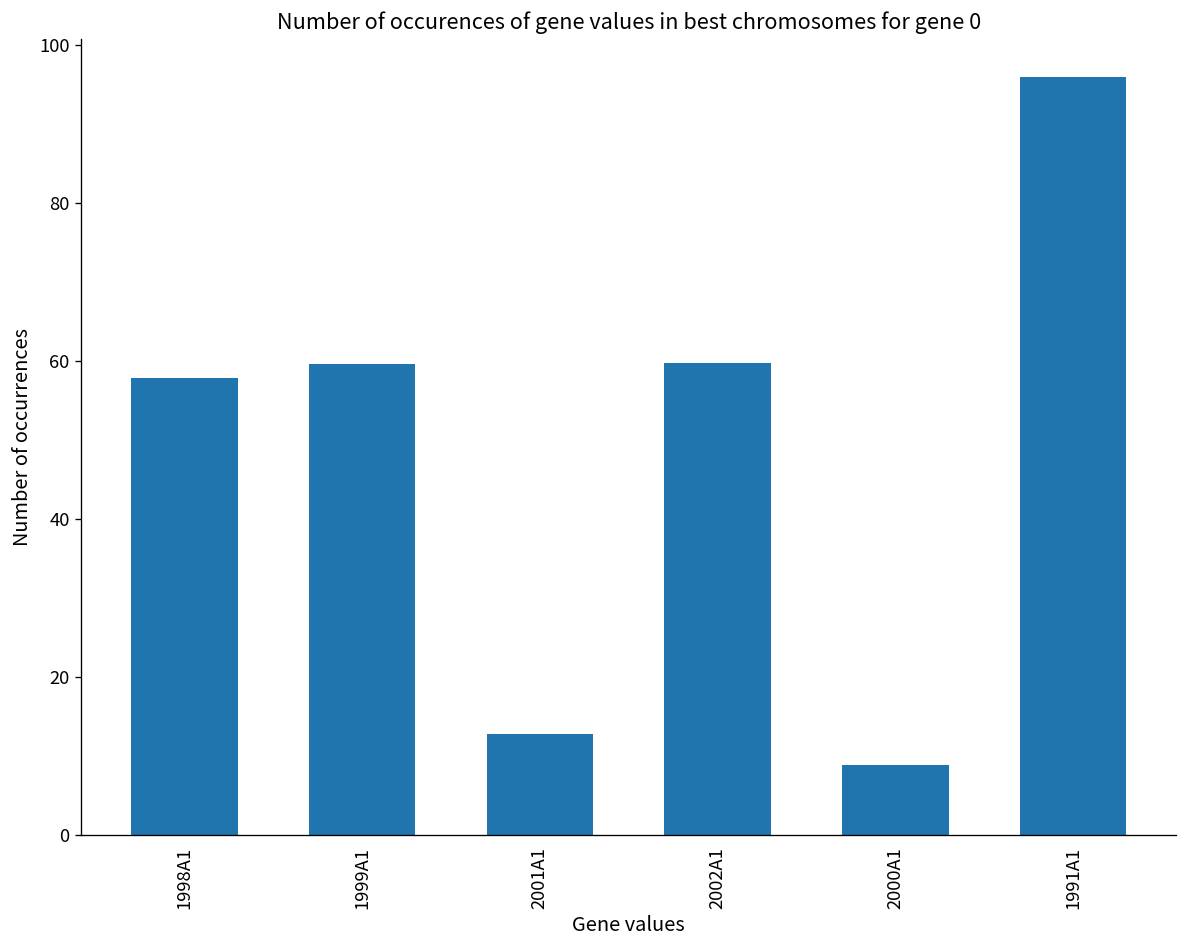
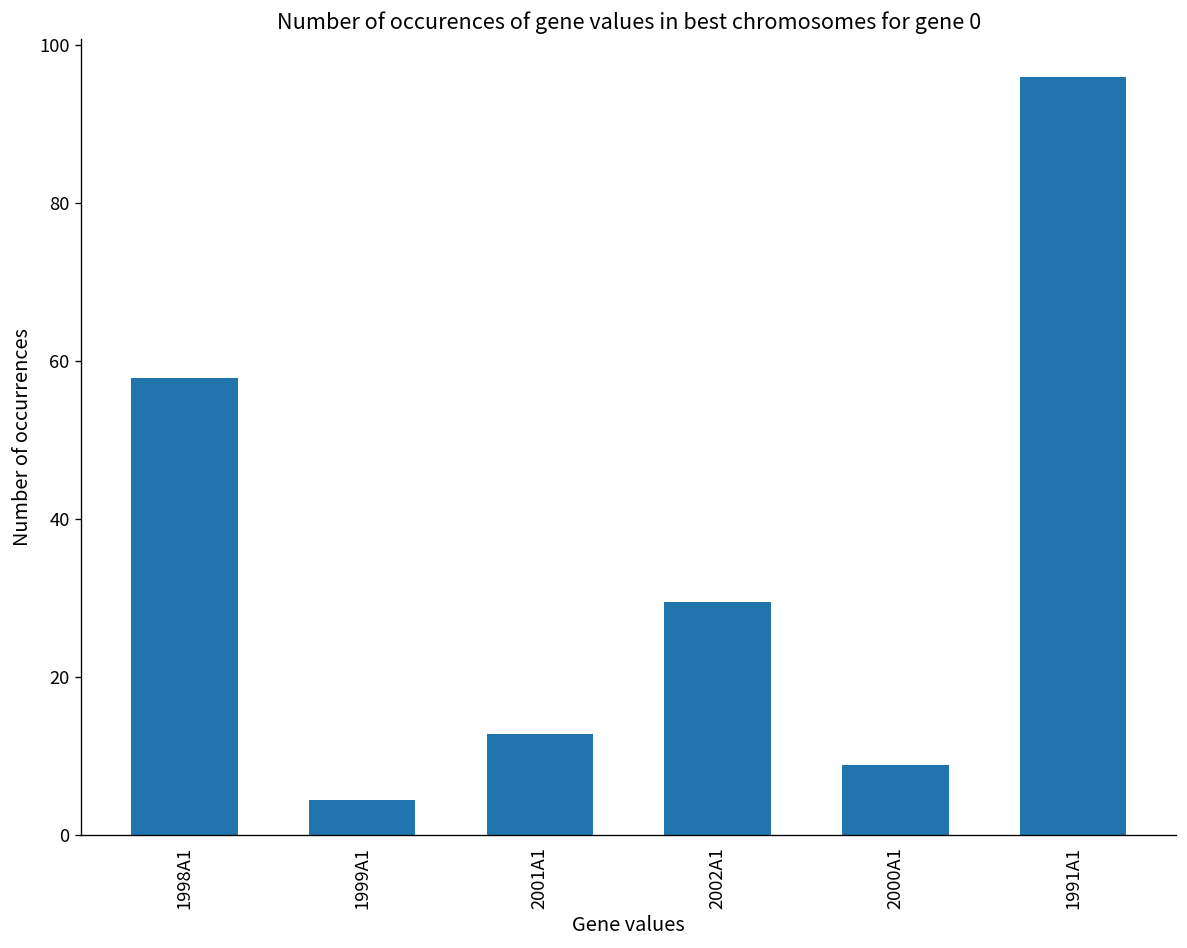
1999A1: 60 -> 4
2002A1: 60 -> 30
